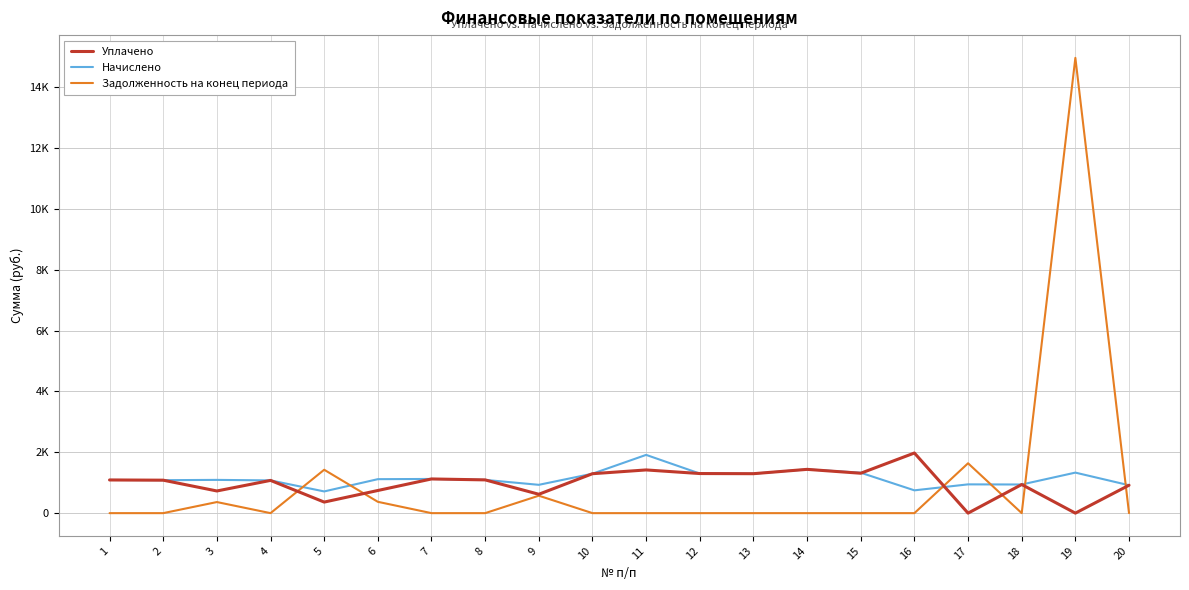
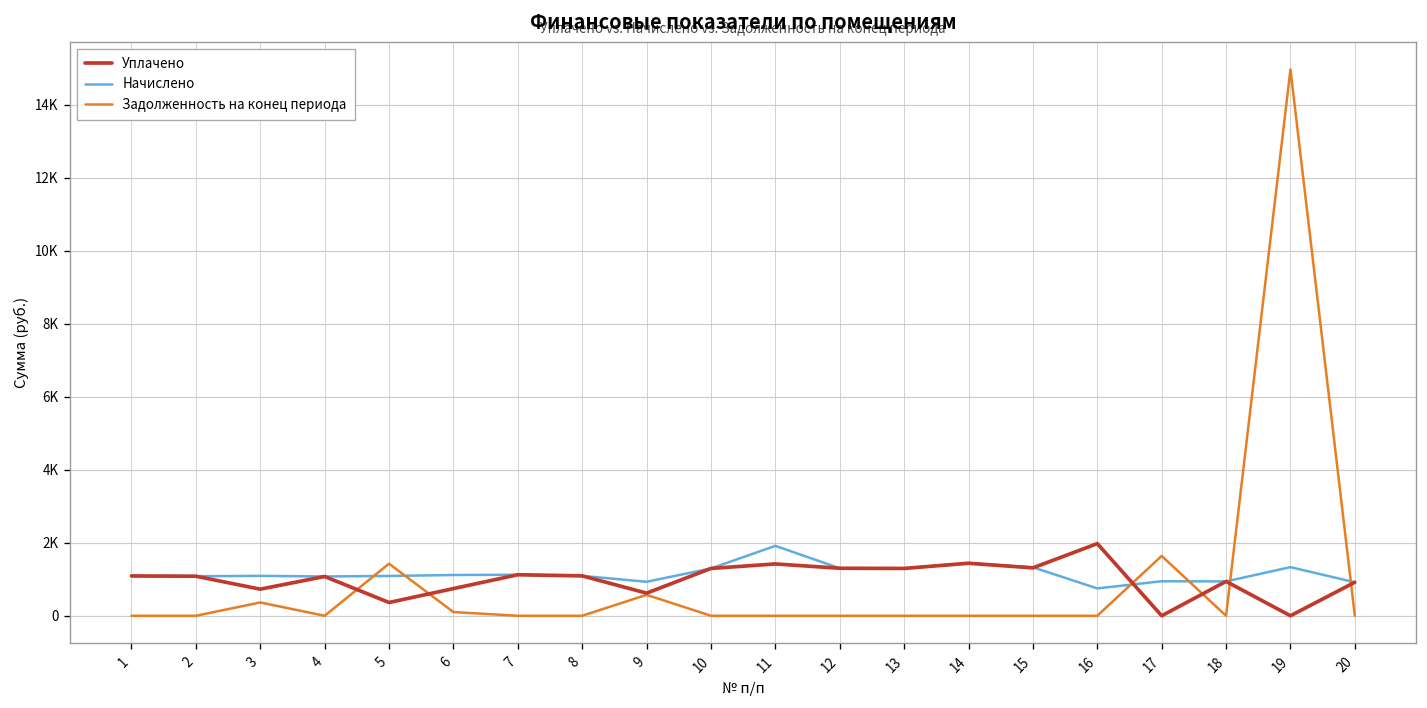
Начислено, 5: 700 -> 1100
Задолженность на конец периода, 6: 400 -> 100
